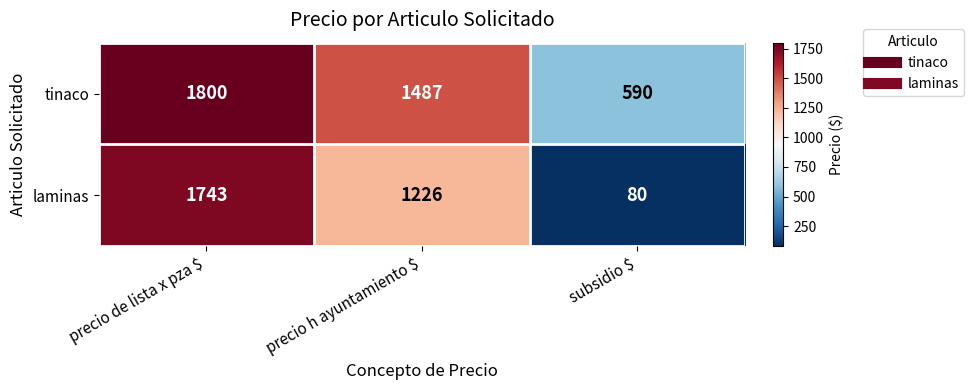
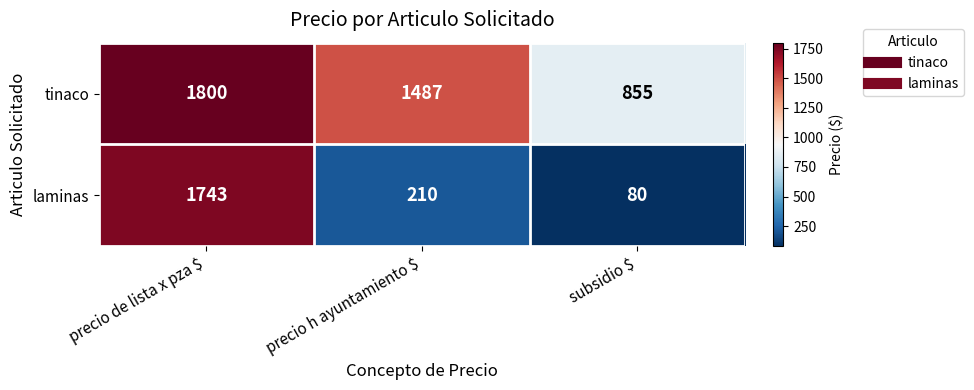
tinaco, subsidio $: 590 -> 855
laminas, precio h ayuntamiento $: 1226 -> 210
